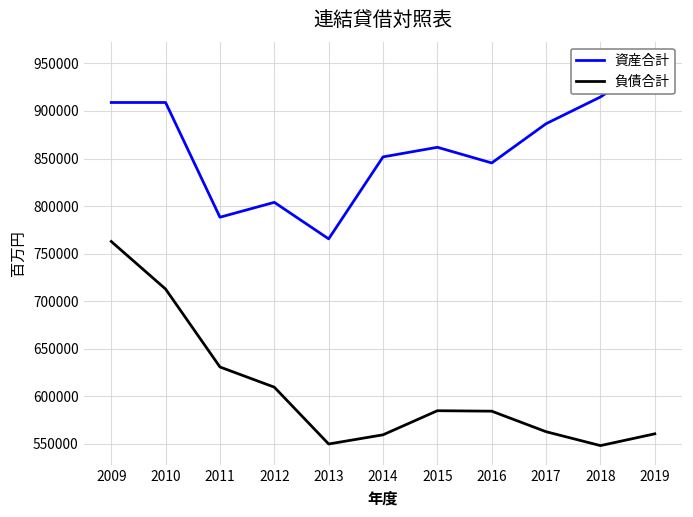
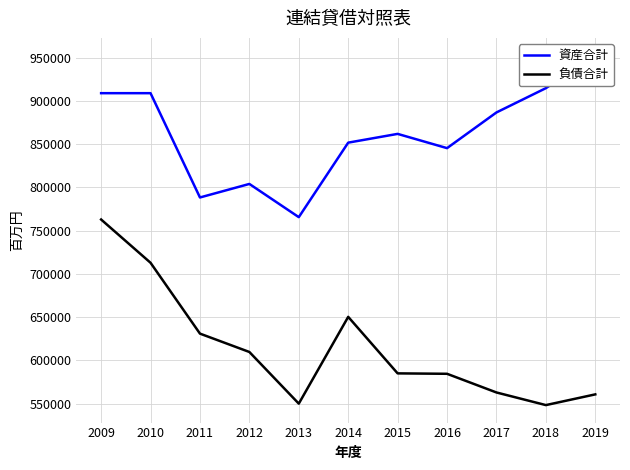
負債合計, 2014: 560000 -> 650000
